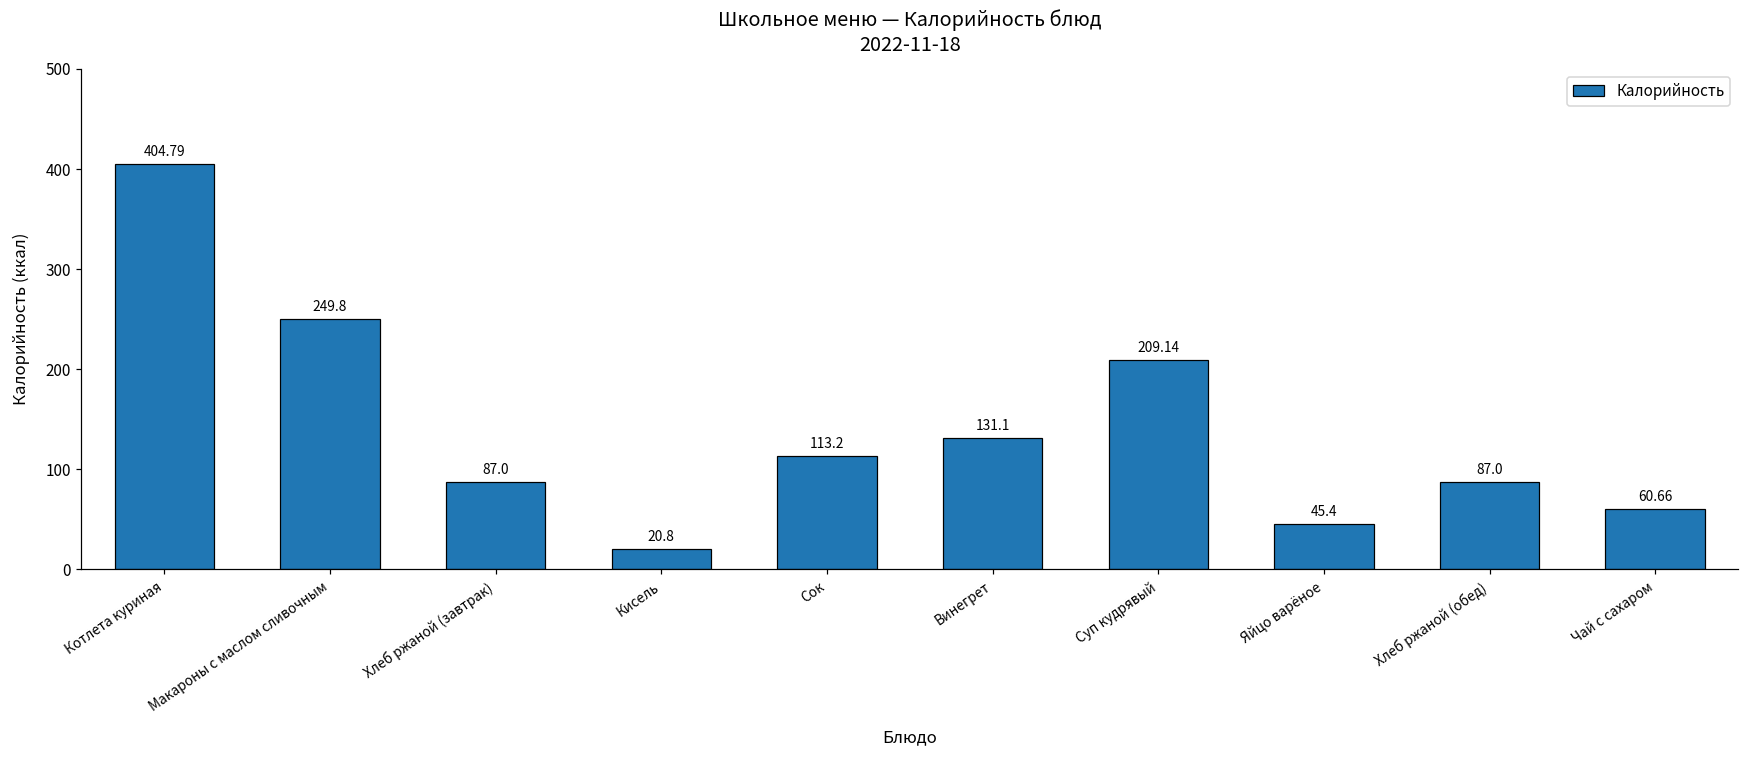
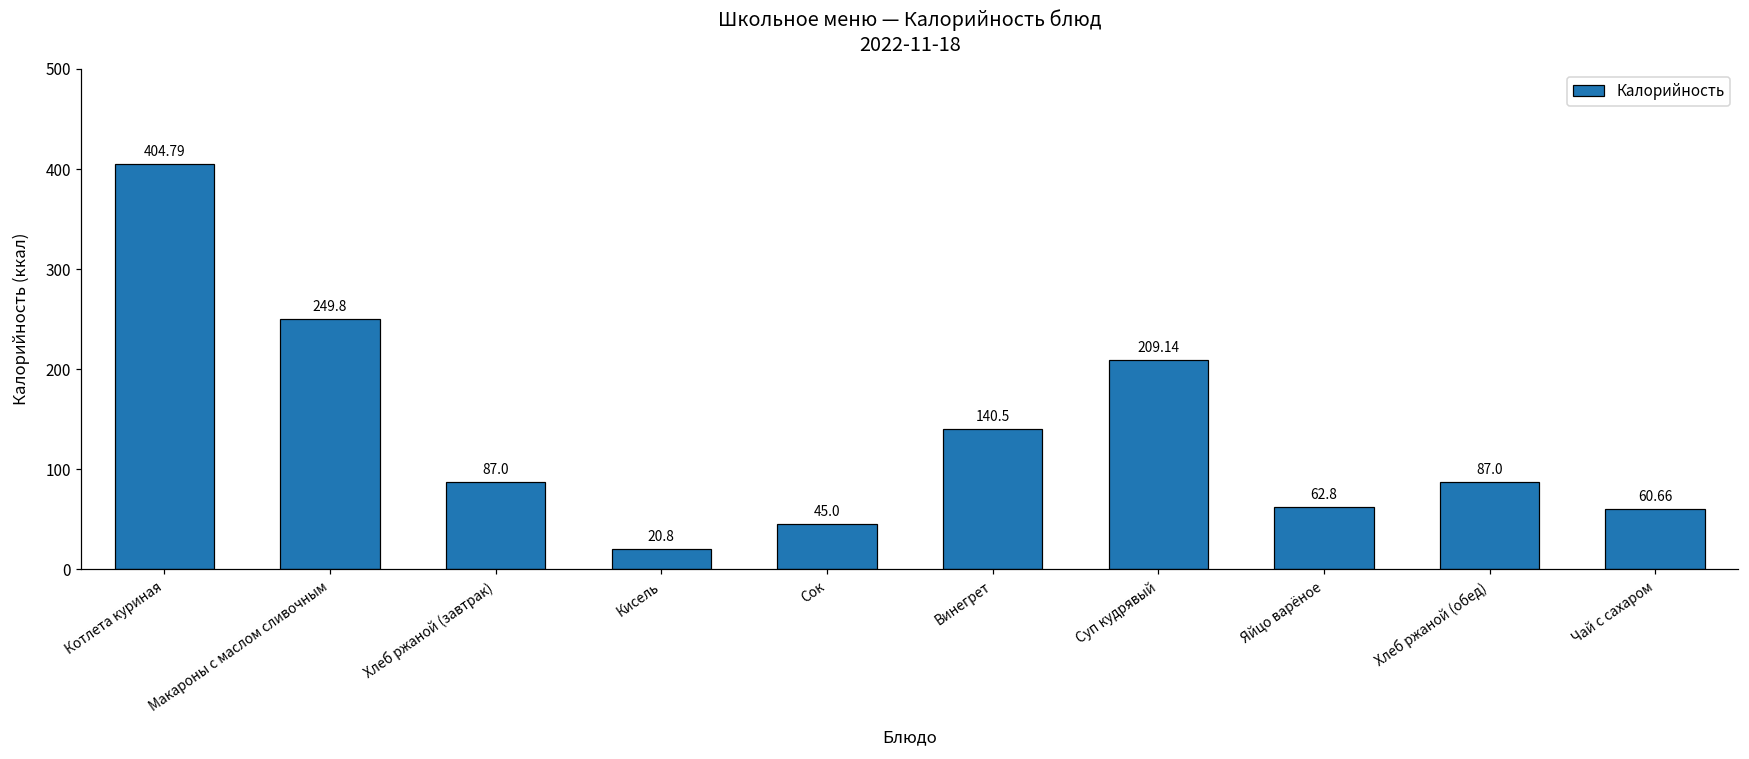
Сок: 113.2 -> 45.0
Винегрет: 131.1 -> 140.5
Яйцо варёное: 45.4 -> 62.8
